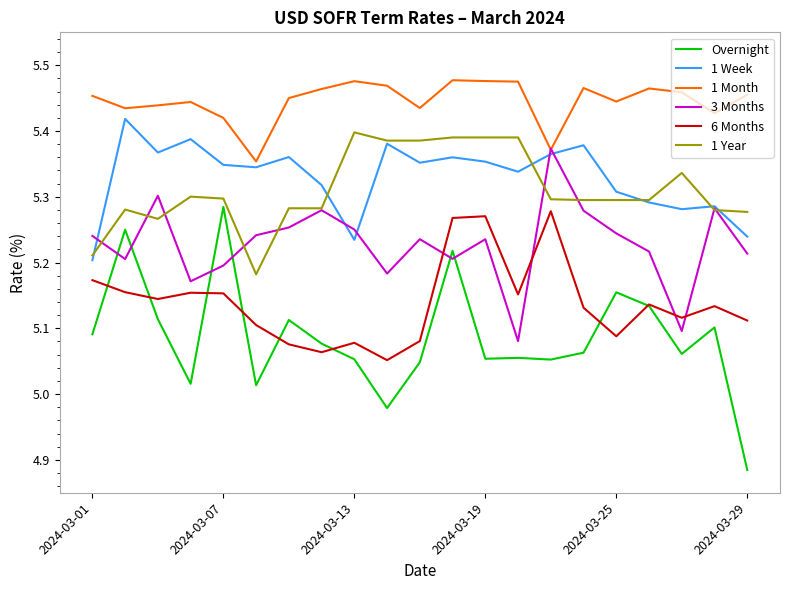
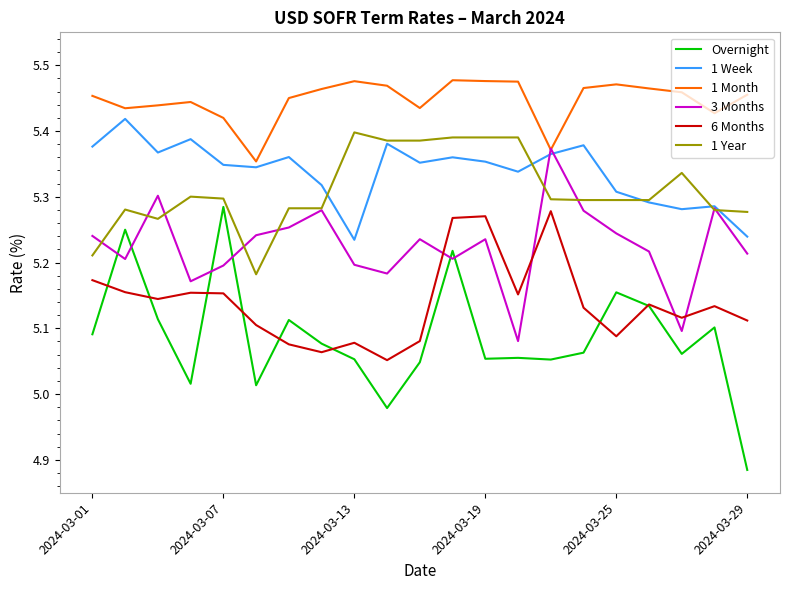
1 Week, 2024-03-01: 5.20 -> 5.38
3 Months, 2024-03-13: 5.25 -> 5.20
1 Month, 2024-03-25: 5.44 -> 5.47
